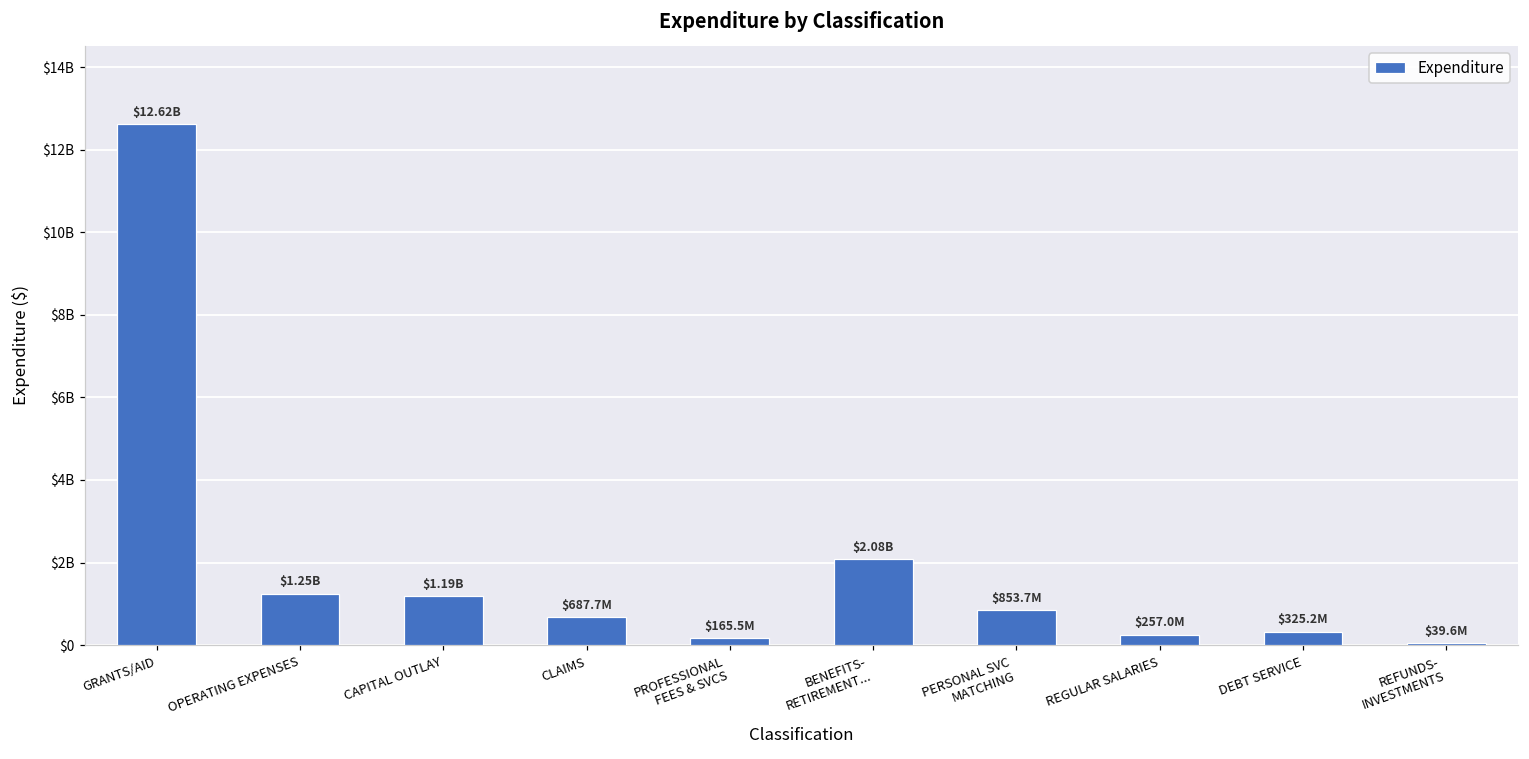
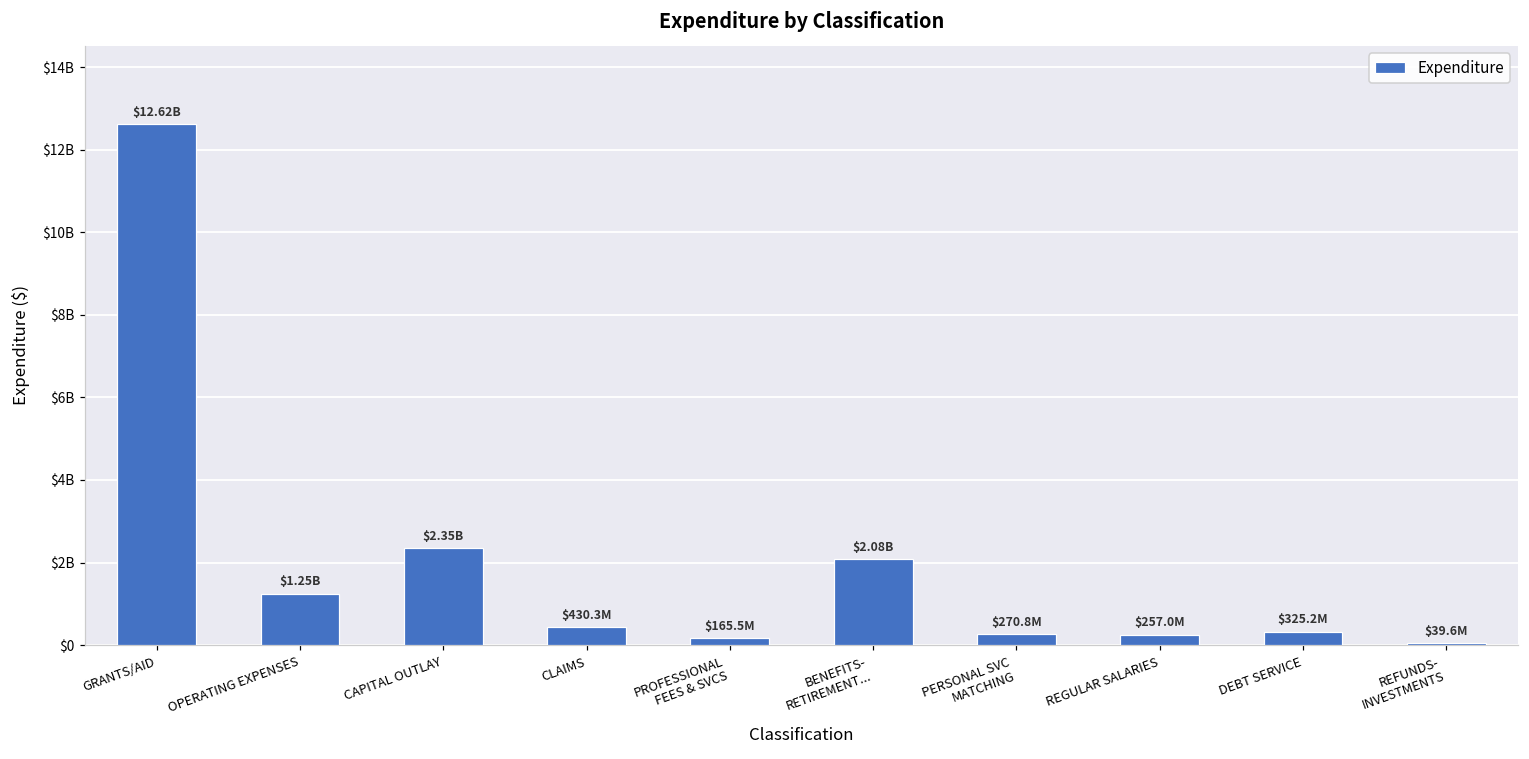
CAPITAL OUTLAY: $1.19B -> $2.35B
CLAIMS: $687.7M -> $430.3M
PERSONAL SVC MATCHING: $853.7M -> $270.8M
